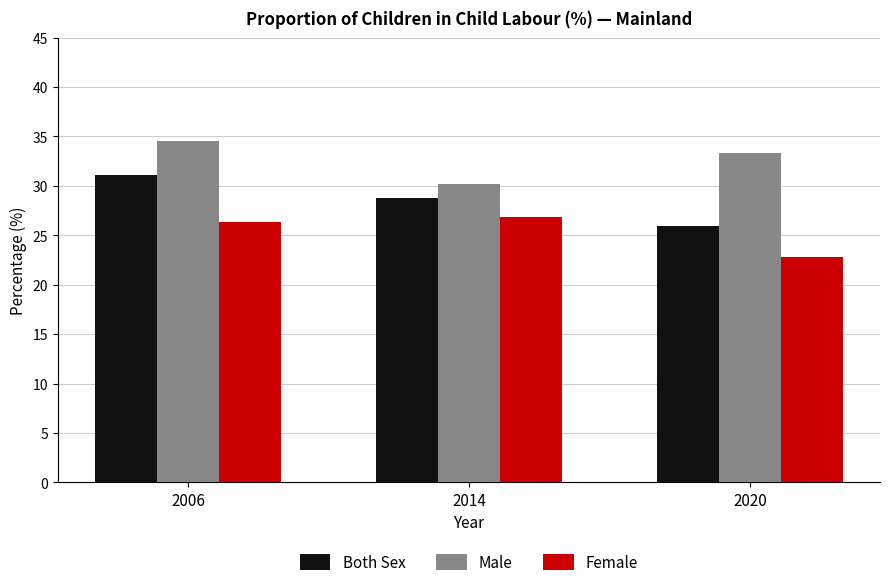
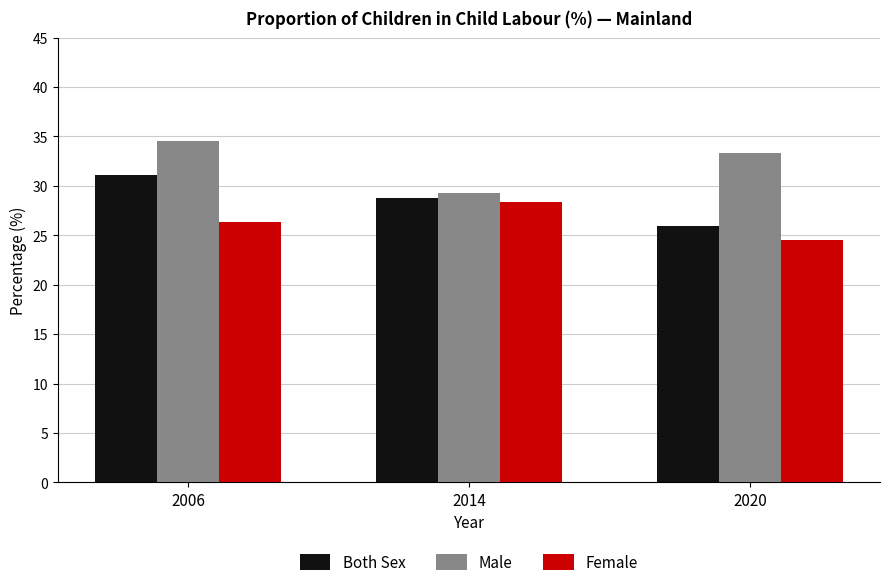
Male, 2014: 30 -> 29
Female, 2014: 27 -> 28
Female, 2020: 23 -> 25
